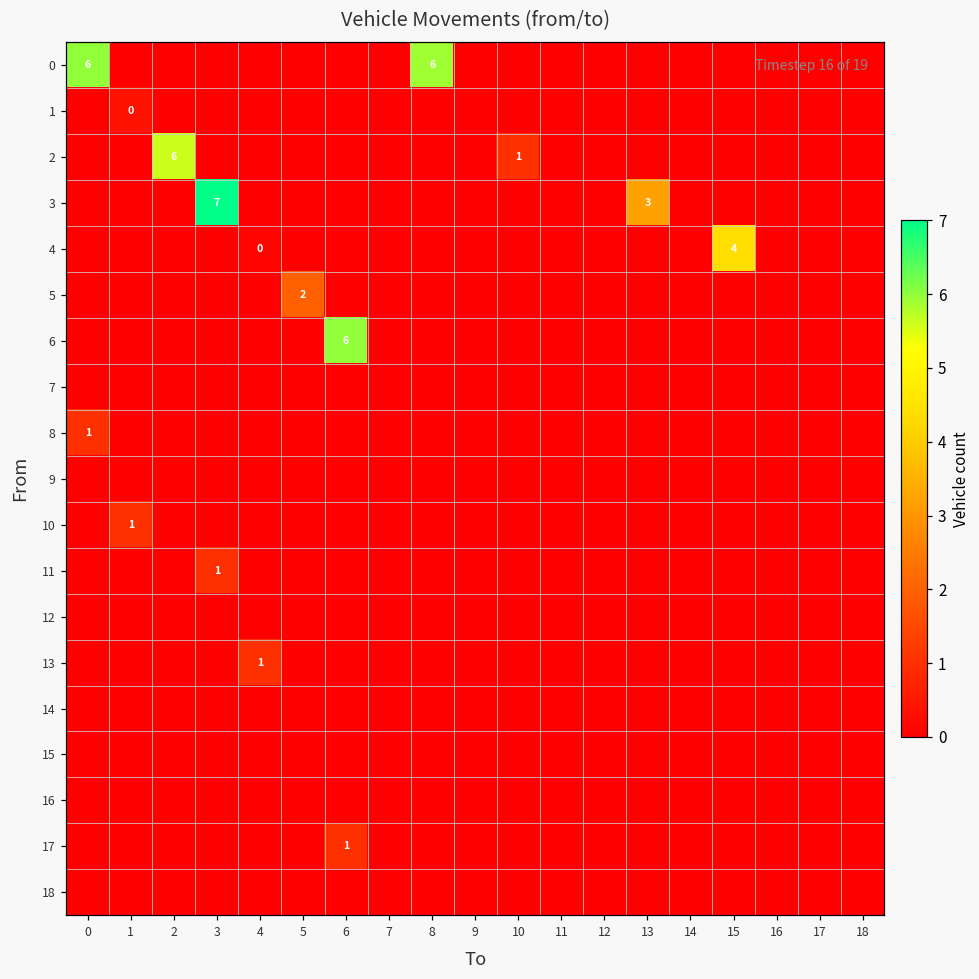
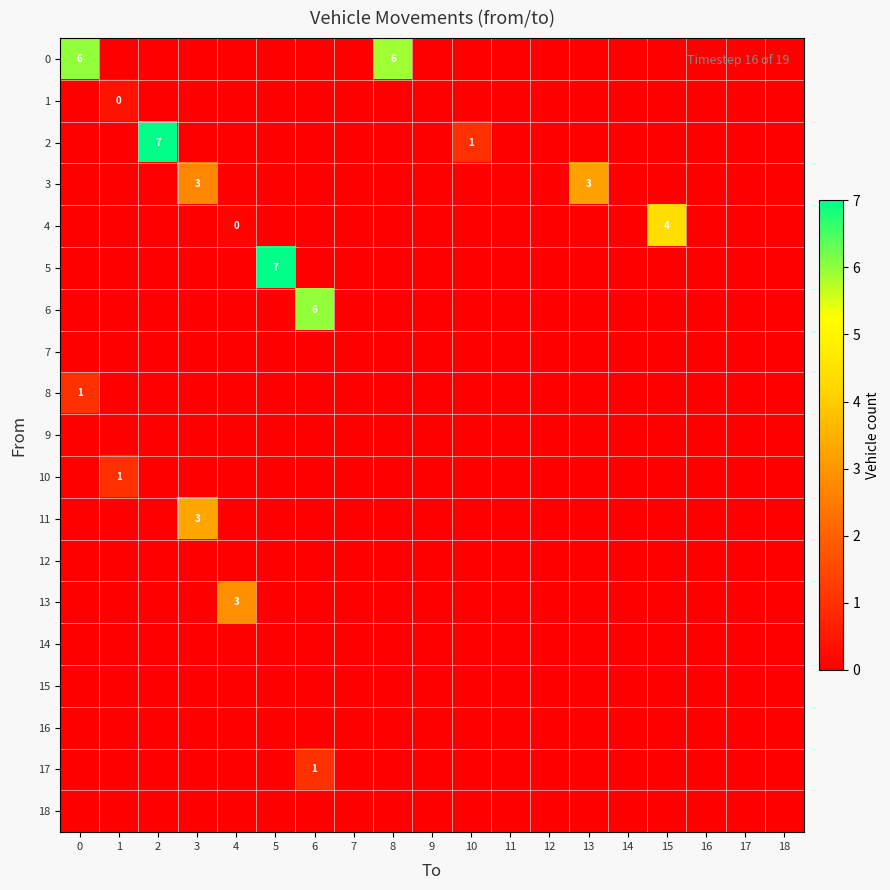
2, 2: 6 -> 7
3, 3: 7 -> 3
5, 5: 2 -> 7
11, 3: 1 -> 3
13, 4: 1 -> 3
